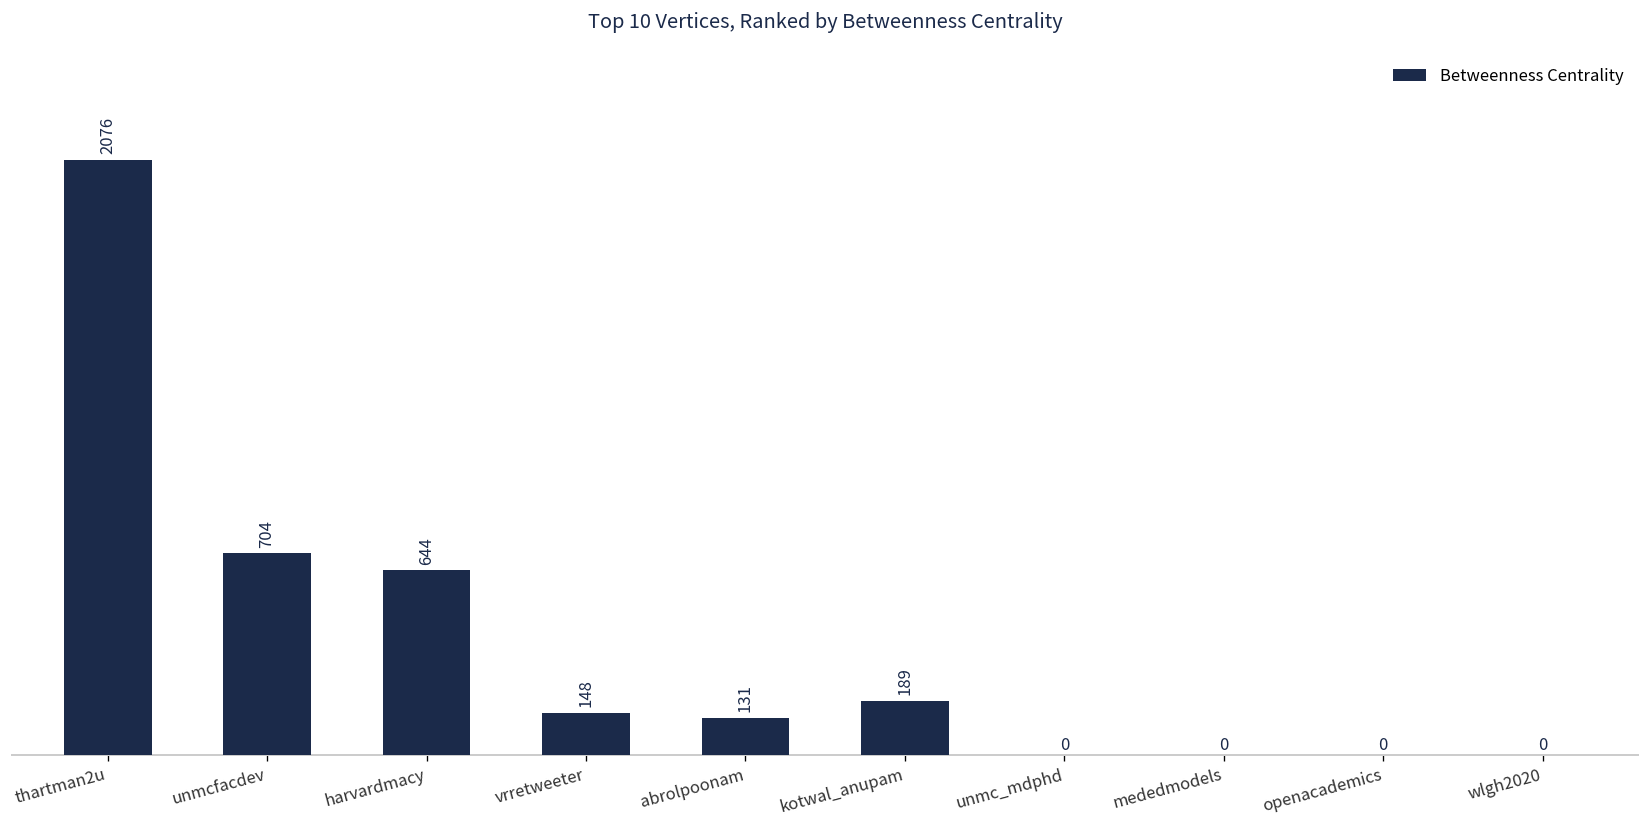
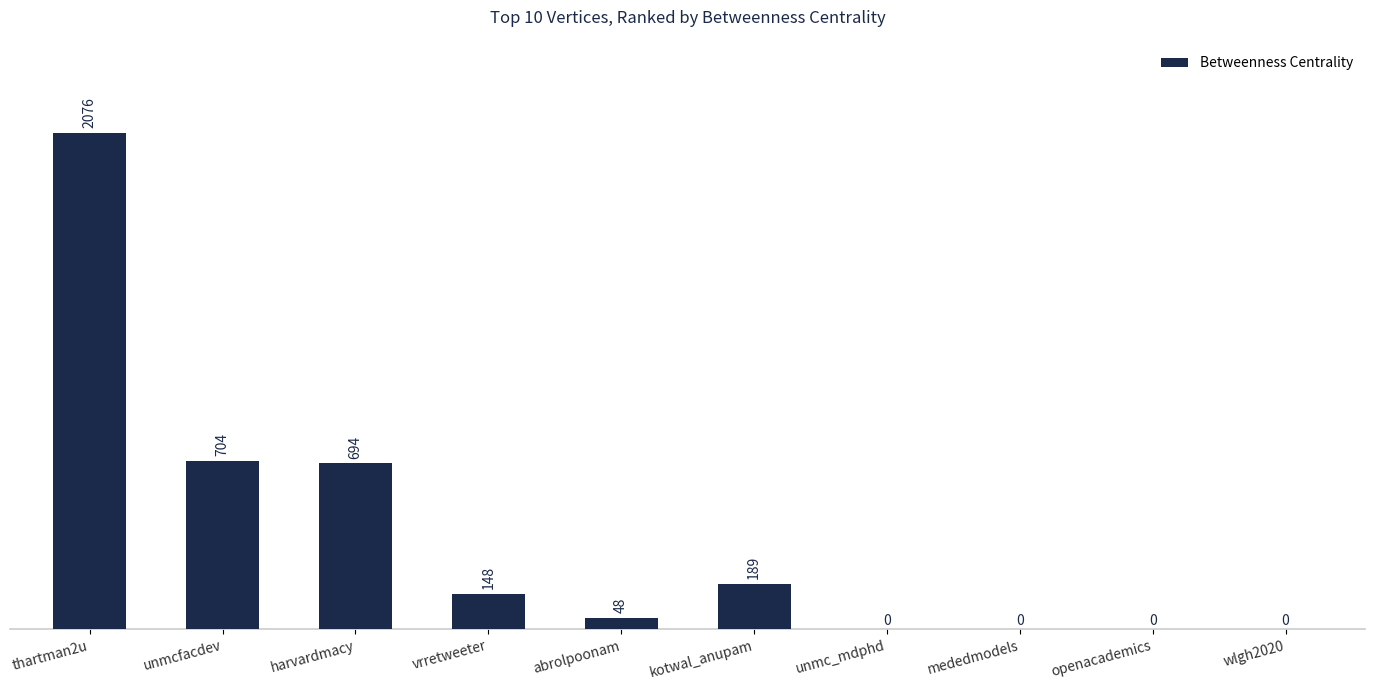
harvardmacy: 644 -> 694
abrolpoonam: 131 -> 48
